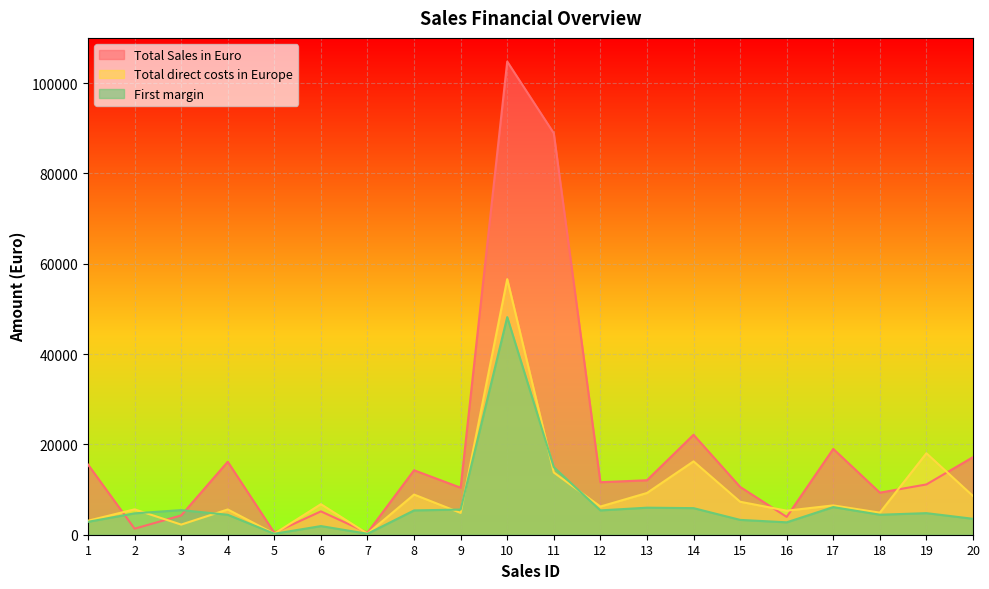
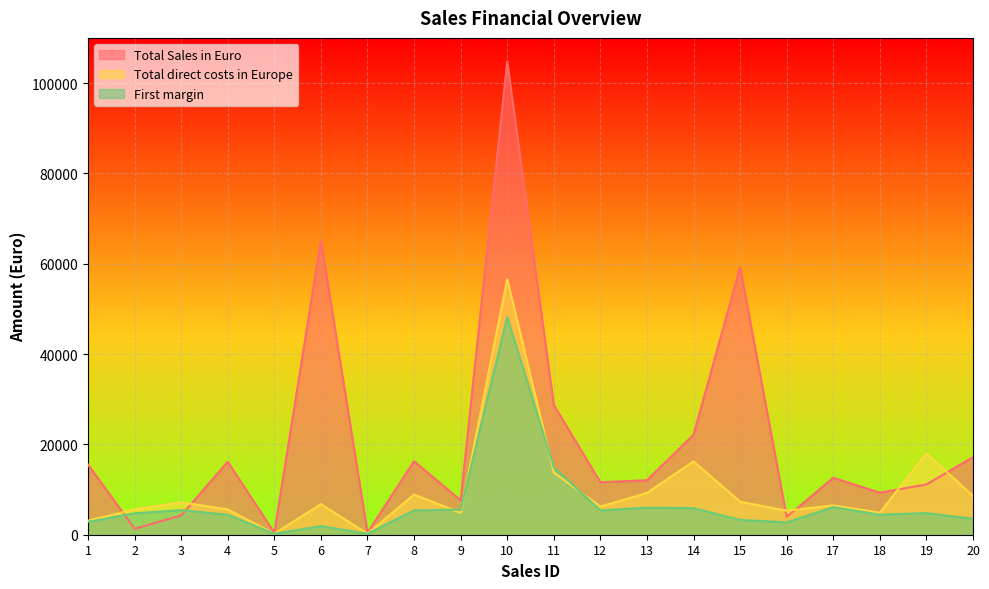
Total direct costs in Europe, 3: 2000 -> 7000
Total Sales in Euro, 6: 5000 -> 65000
Total Sales in Euro, 8: 14000 -> 16000
Total Sales in Euro, 9: 10000 -> 8000
Total Sales in Euro, 11: 89000 -> 29000
Total Sales in Euro, 15: 11000 -> 59000
Total Sales in Euro, 17: 19000 -> 13000
